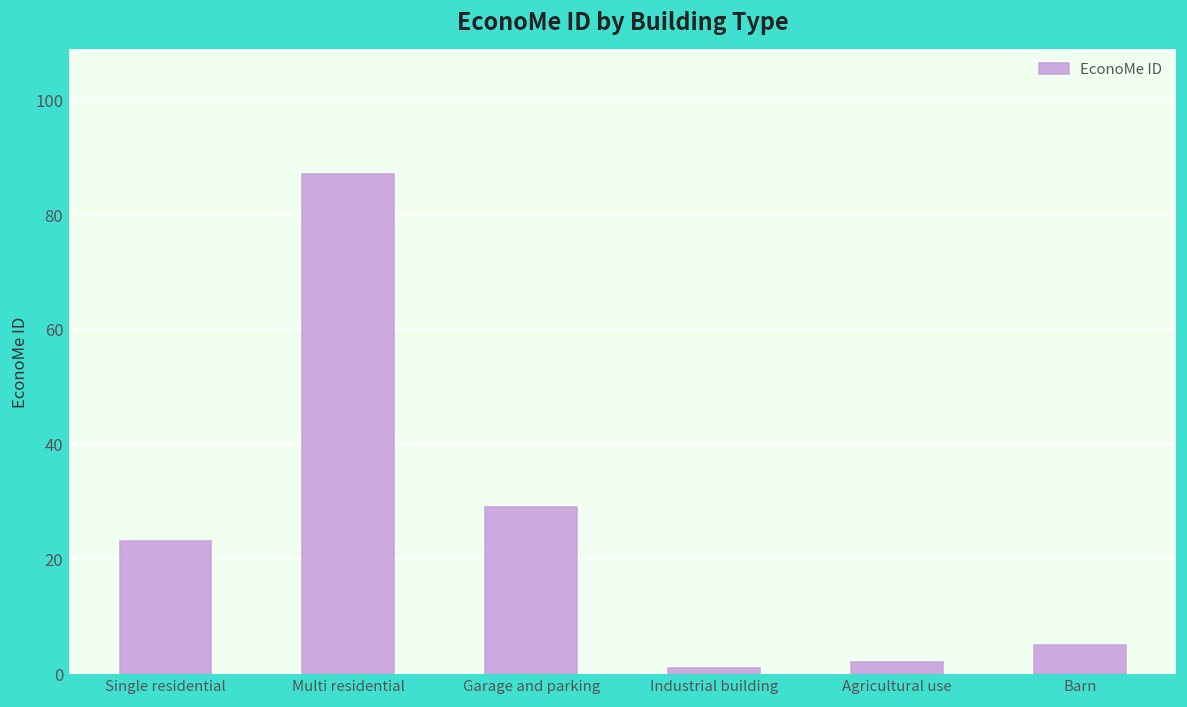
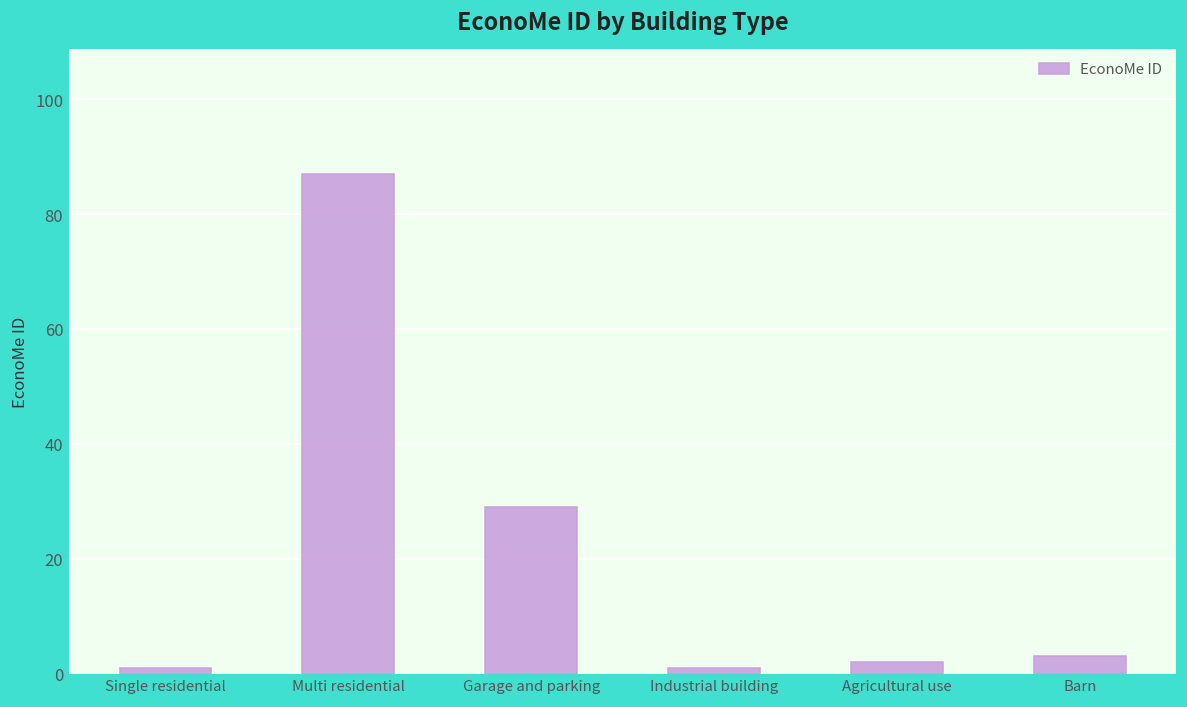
Single residential: 23 -> 1
Barn: 5 -> 3
